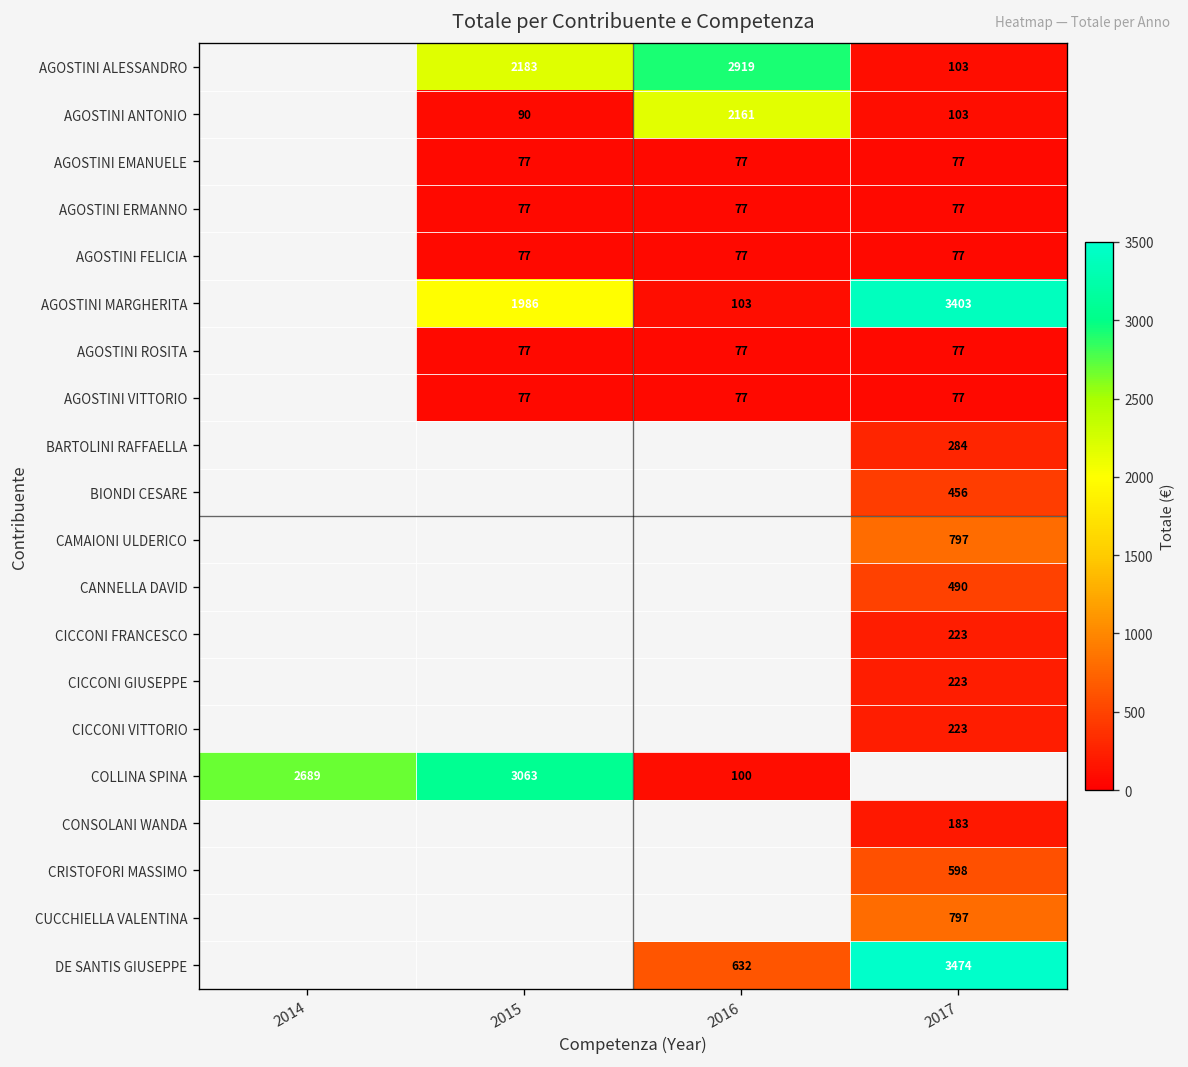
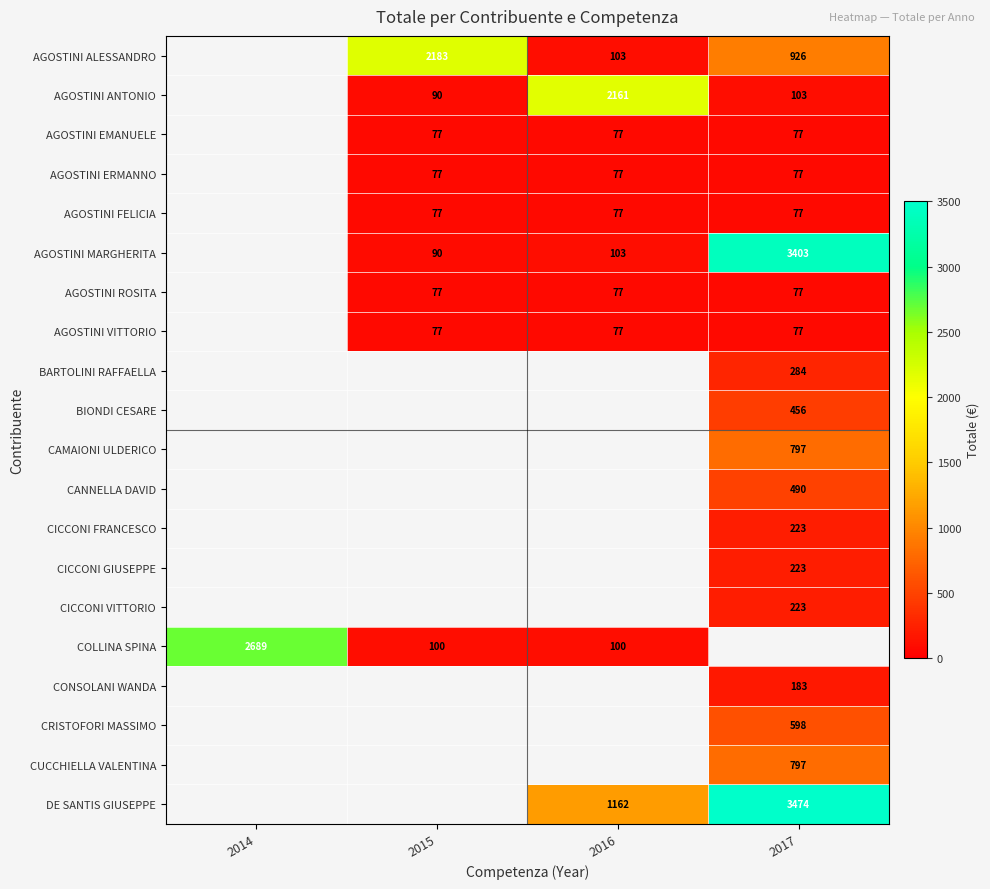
AGOSTINI ALESSANDRO, 2016: 2919 -> 103
AGOSTINI ALESSANDRO, 2017: 103 -> 926
AGOSTINI MARGHERITA, 2015: 1986 -> 90
COLLINA SPINA, 2015: 3063 -> 100
DE SANTIS GIUSEPPE, 2016: 632 -> 1162
